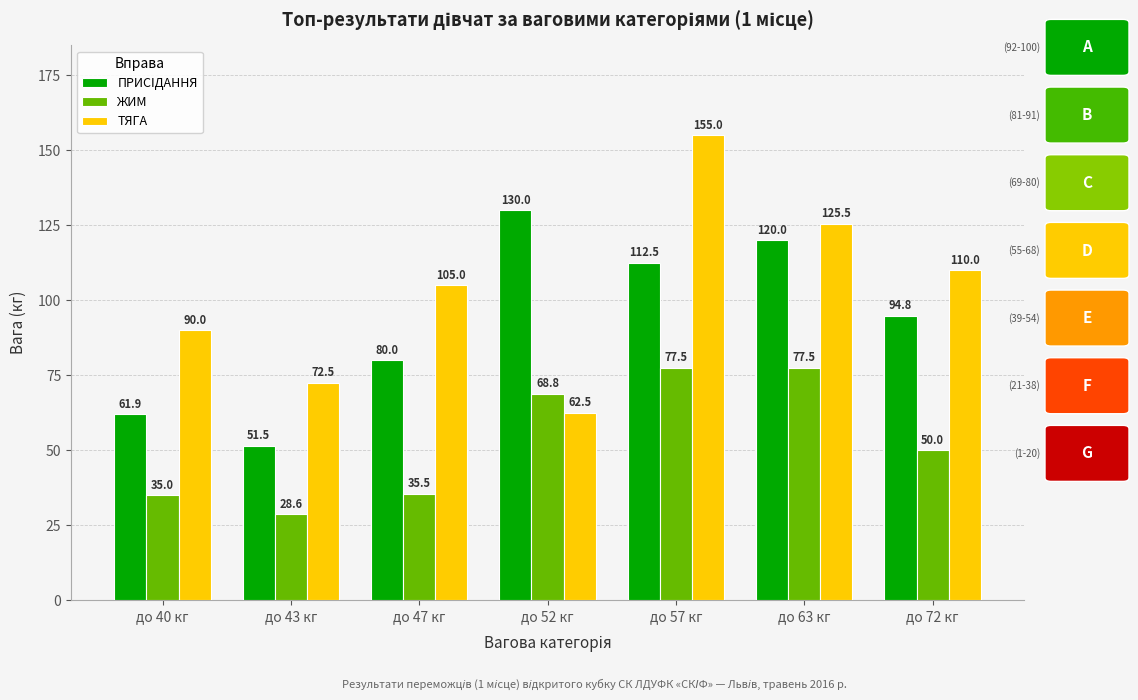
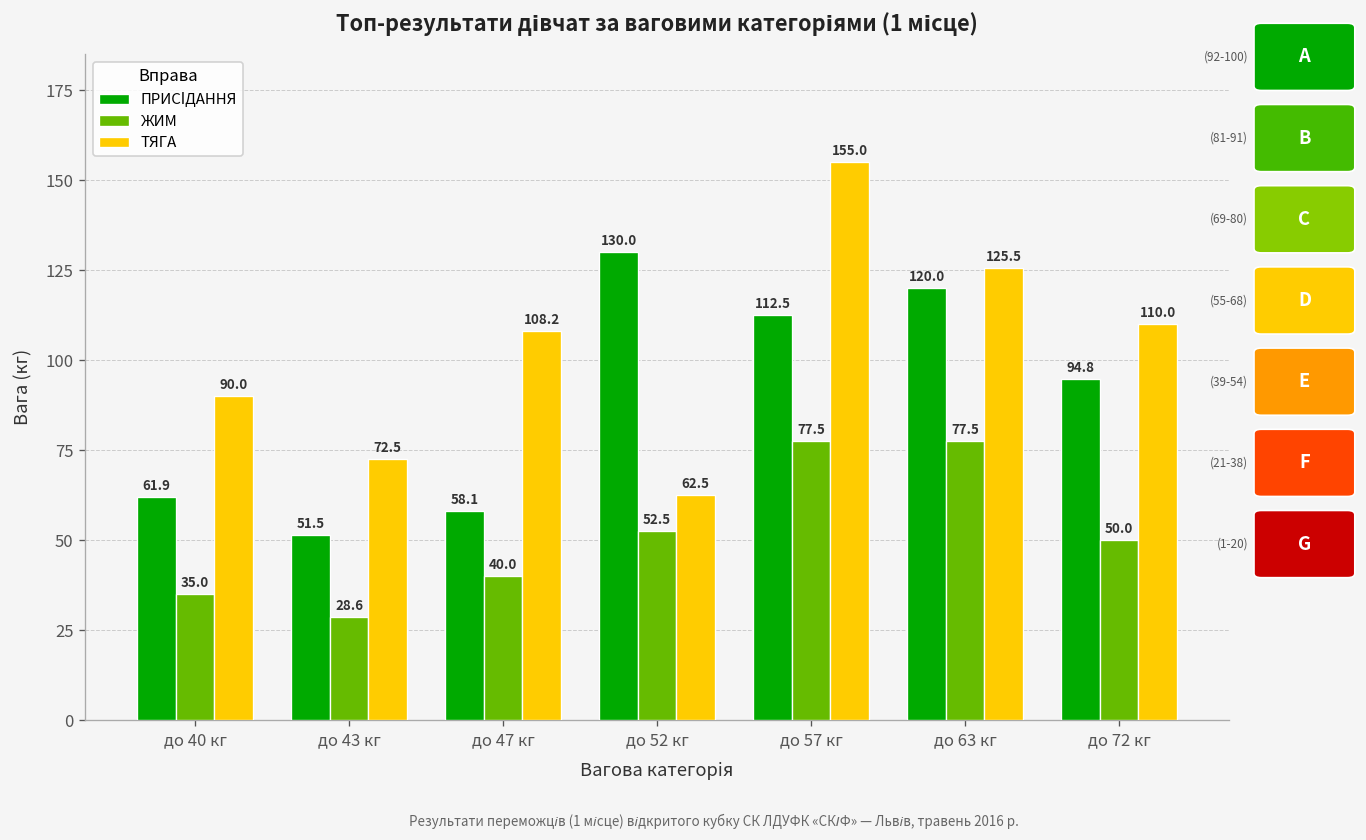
ПРИСІДАННЯ, до 47 кг: 80.0 -> 58.1
ЖИМ, до 47 кг: 35.5 -> 40.0
ТЯГА, до 47 кг: 105.0 -> 108.2
ЖИМ, до 52 кг: 68.8 -> 52.5
